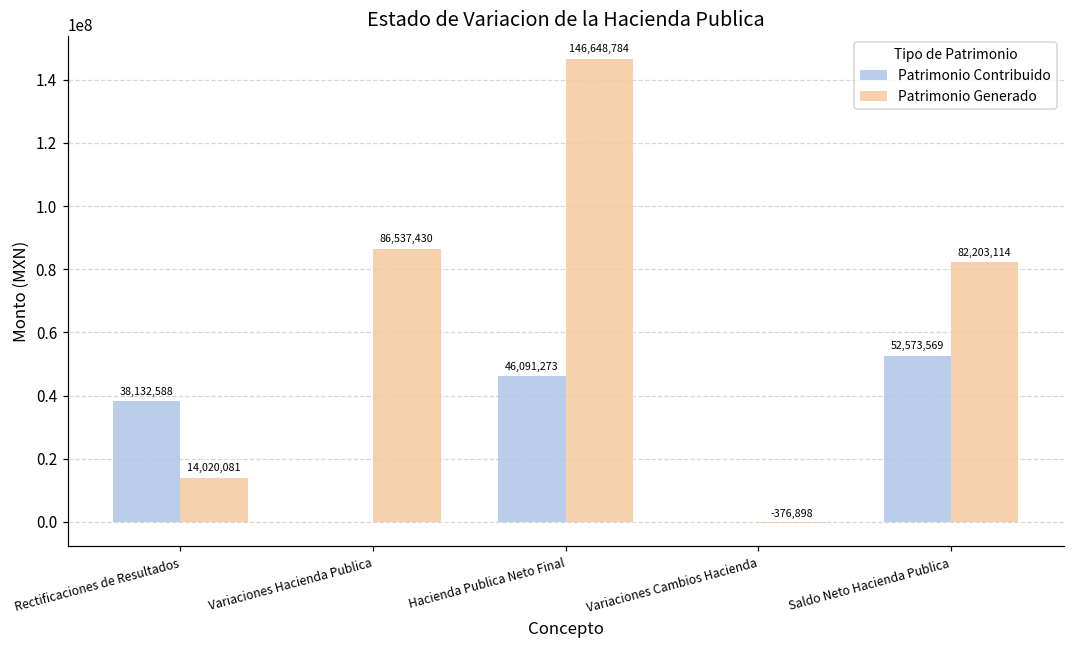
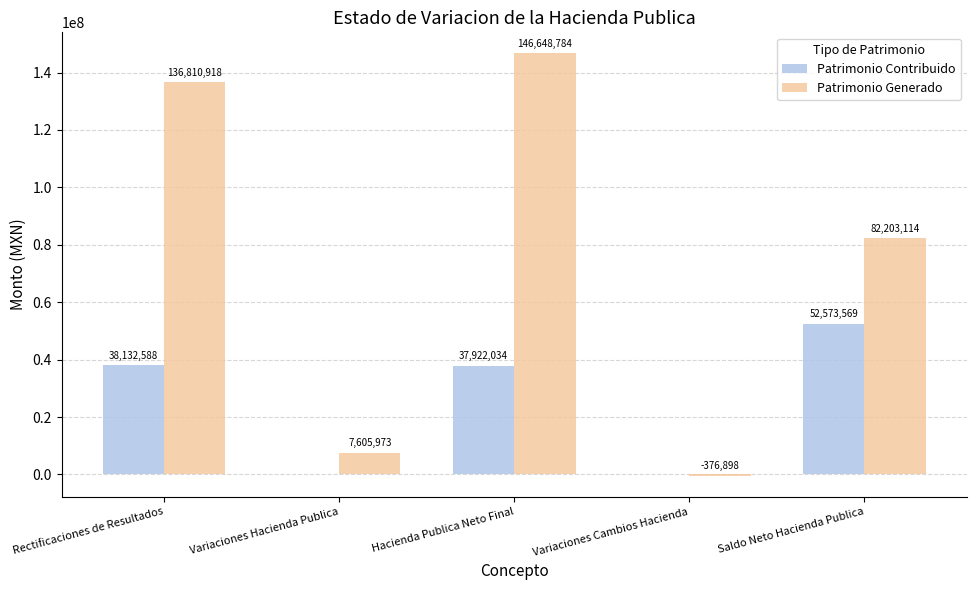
Patrimonio Generado, Rectificaciones de Resultados: 14,020,081 -> 136,810,918
Patrimonio Generado, Variaciones Hacienda Publica: 86,537,430 -> 7,605,973
Patrimonio Contribuido, Hacienda Publica Neto Final: 46,091,273 -> 37,922,034
